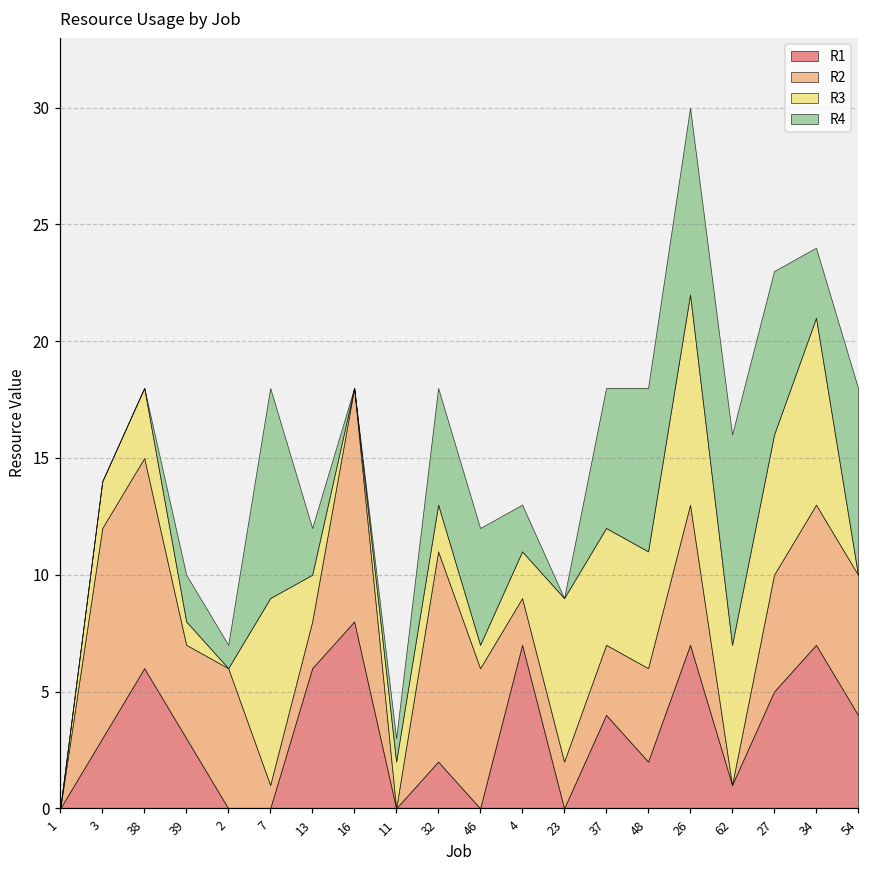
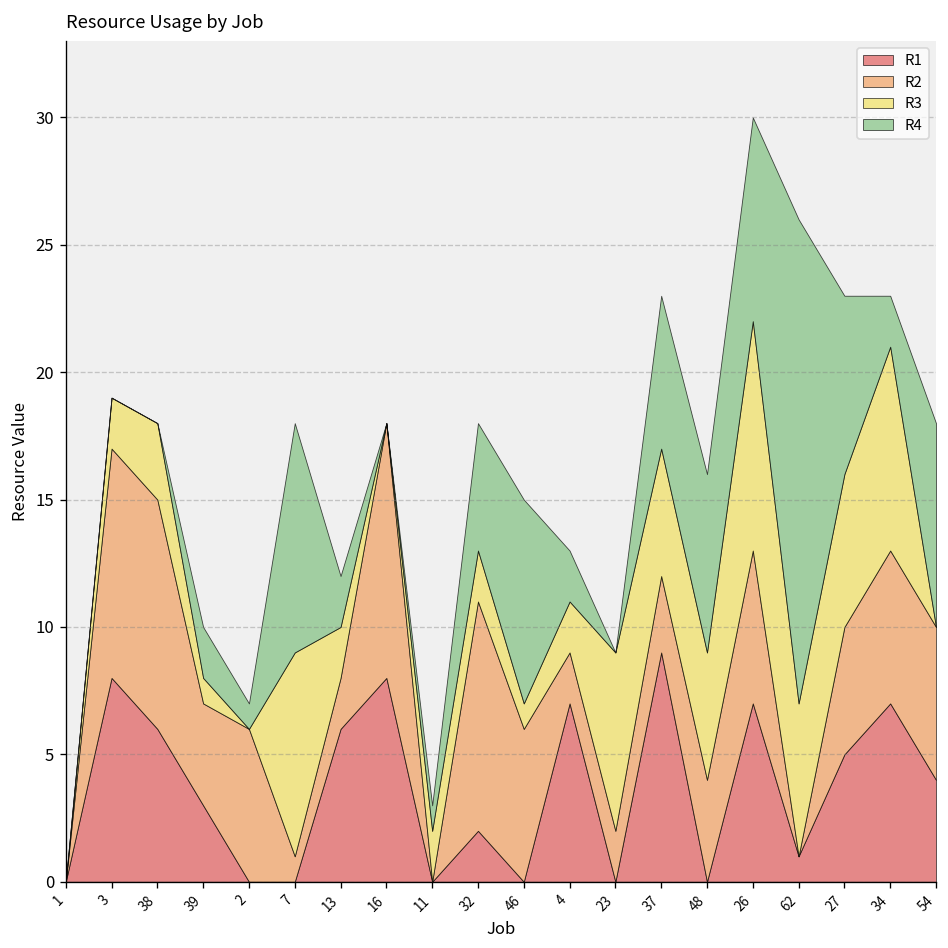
R1, 3: 3 -> 8
R4, 46: 5 -> 8
R1, 37: 4 -> 9
R1, 48: 2 -> 0
R4, 62: 9 -> 19
R4, 34: 3 -> 2
